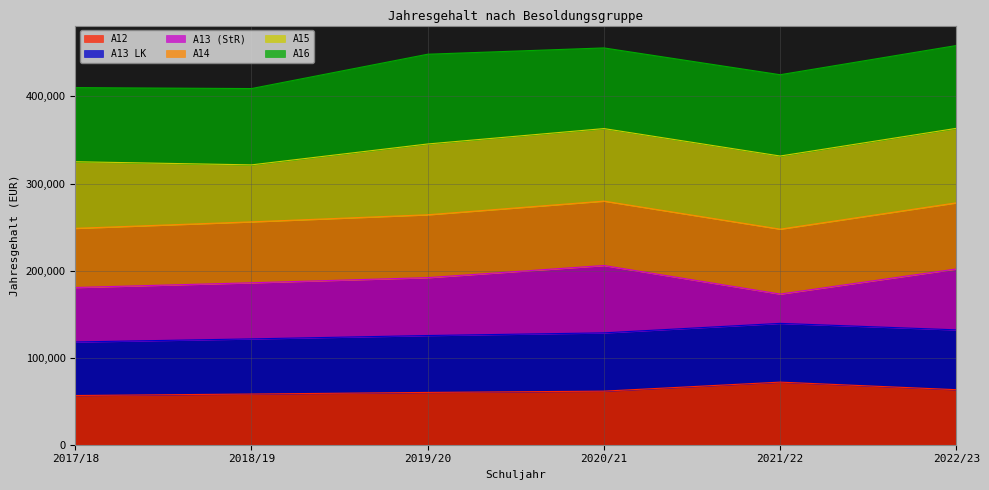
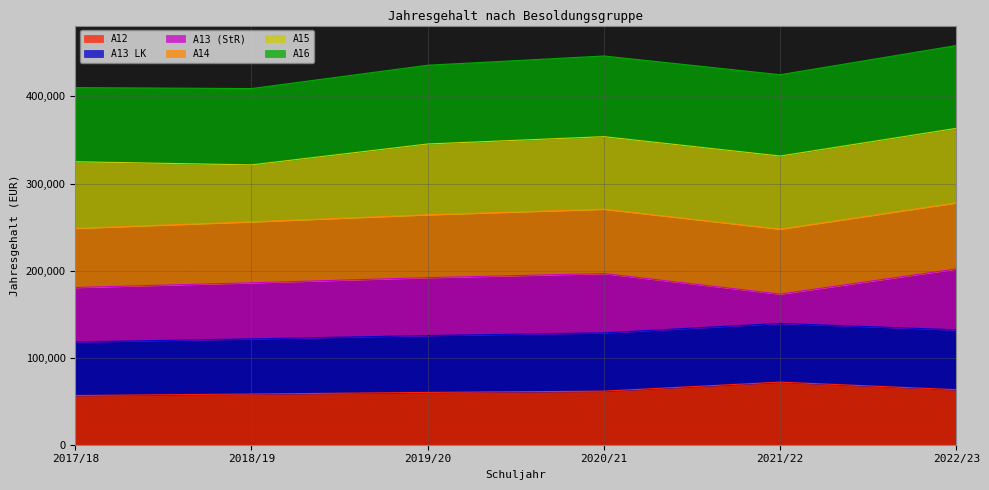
A16, 2019/20: 100,000 -> 90,000
A13 (StR), 2020/21: 80,000 -> 70,000
